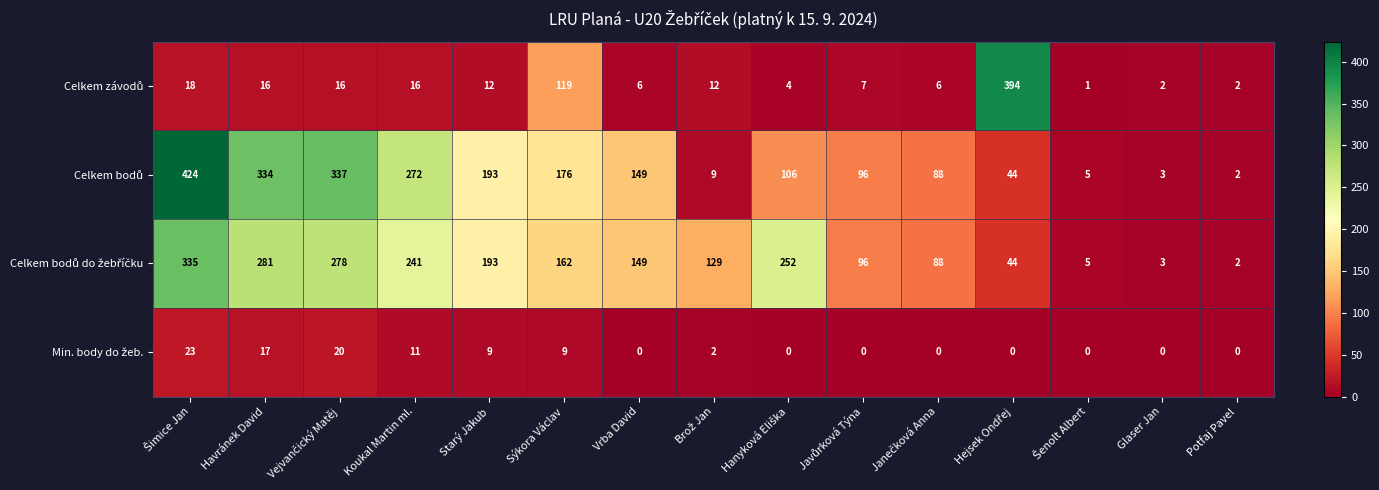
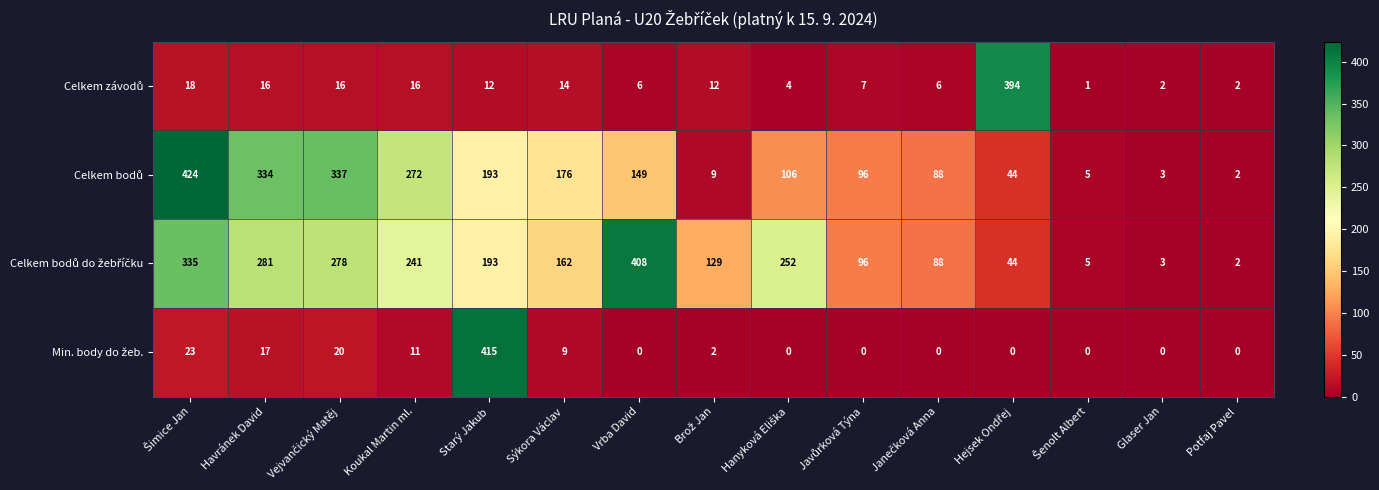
Celkem závodů, Sýkora Václav: 119 -> 14
Celkem bodů do žebříčku, Vrba David: 149 -> 408
Min. body do žeb., Starý Jakub: 9 -> 415
